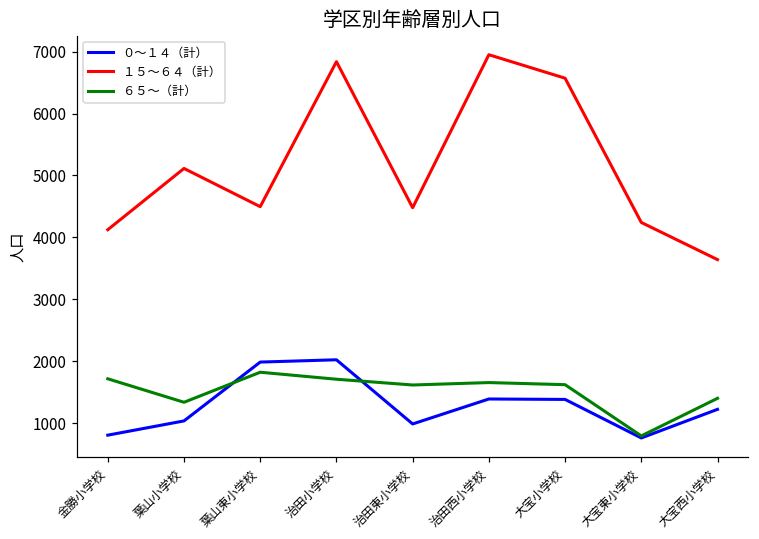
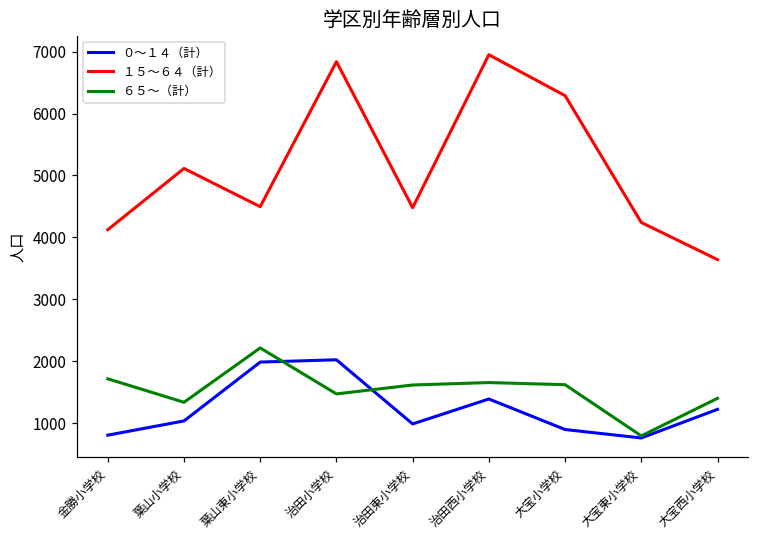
６５～（計）, 葉山東小学校: 1800 -> 2200
６５～（計）, 治田小学校: 1700 -> 1500
０～１４（計）, 大宝小学校: 1400 -> 900
１５～６４（計）, 大宝小学校: 6600 -> 6300
